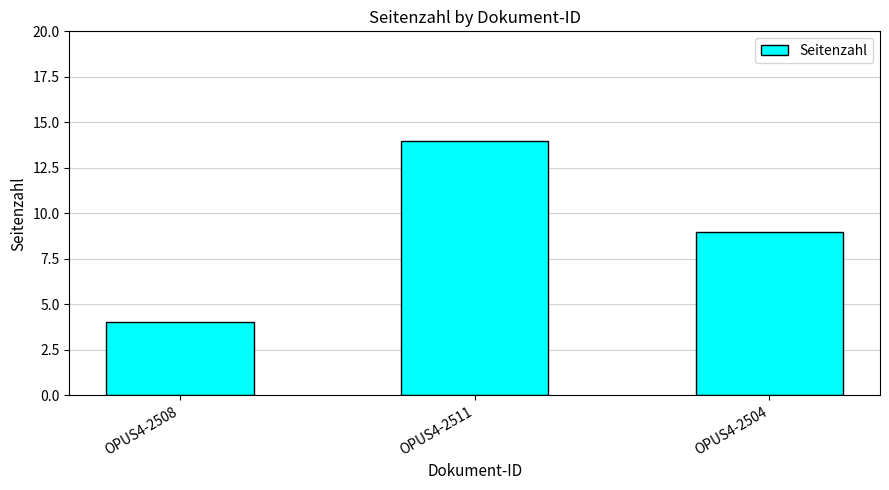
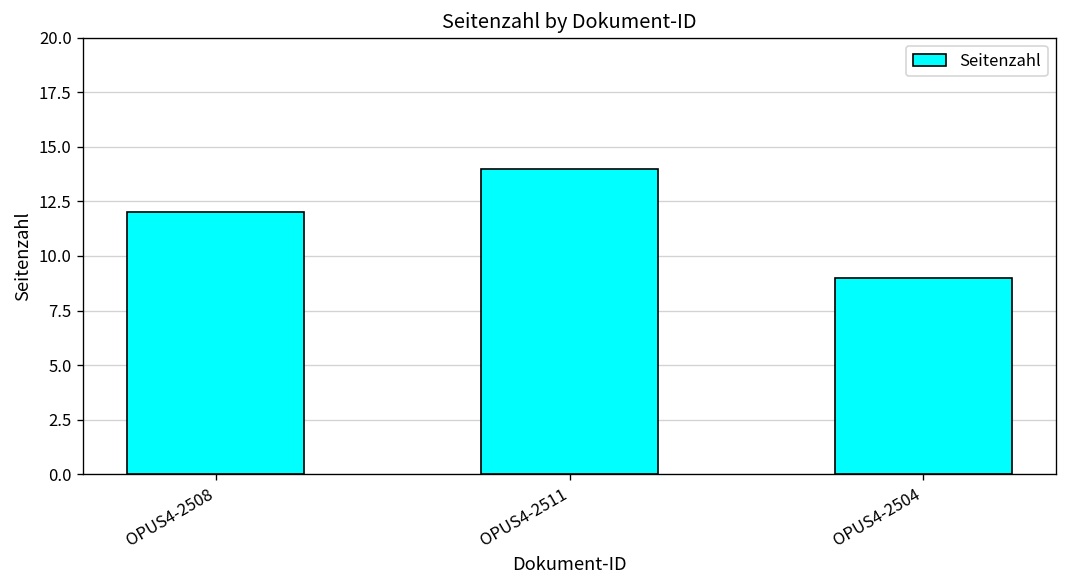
OPUS4-2508: 4 -> 12
